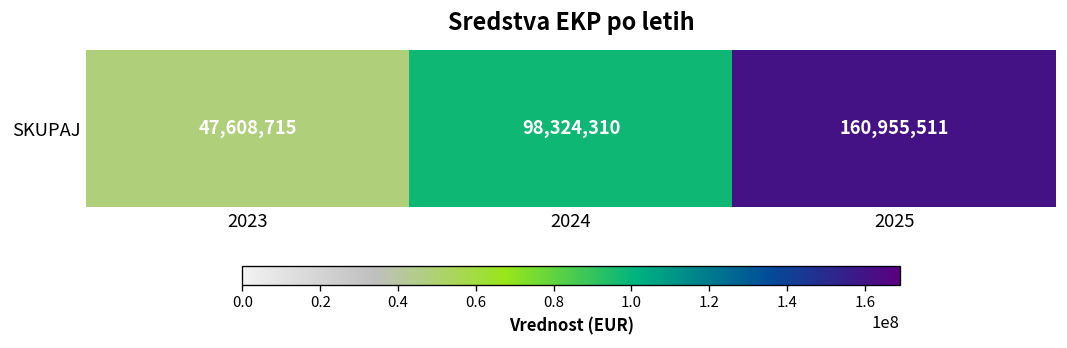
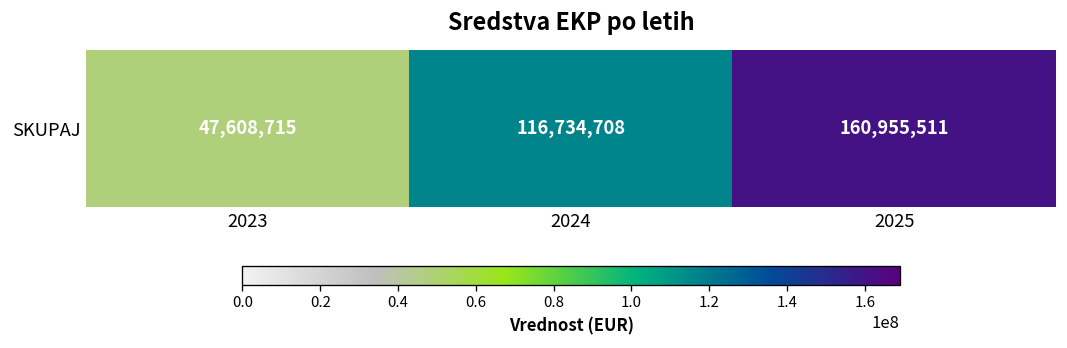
SKUPAJ, 2024: 98,324,310 -> 116,734,708
